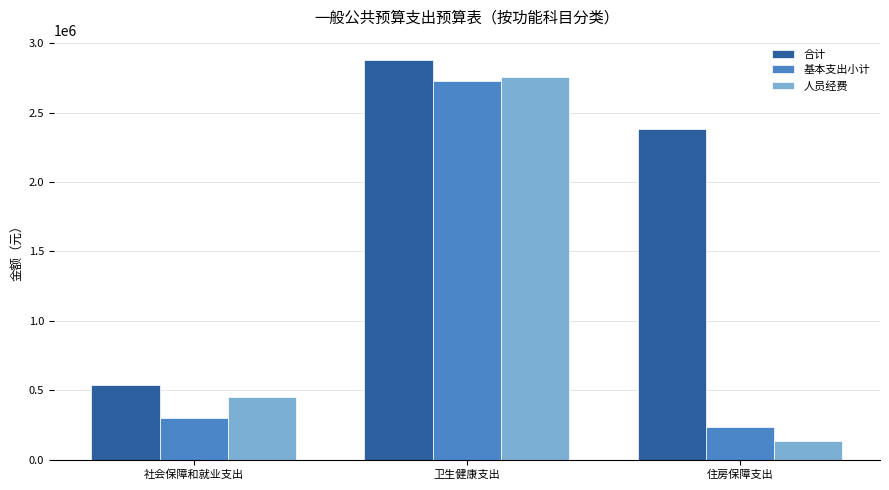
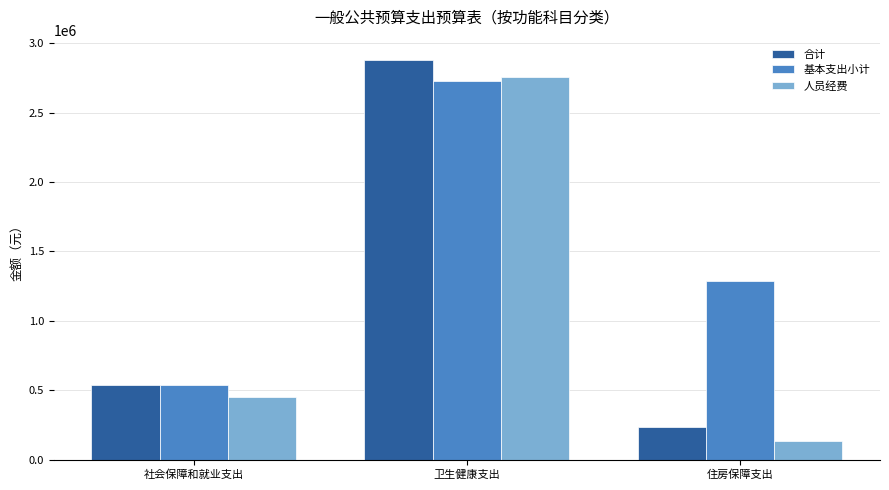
基本支出小计, 社会保障和就业支出: 300000 -> 540000
合计, 住房保障支出: 2380000 -> 240000
基本支出小计, 住房保障支出: 240000 -> 1290000
